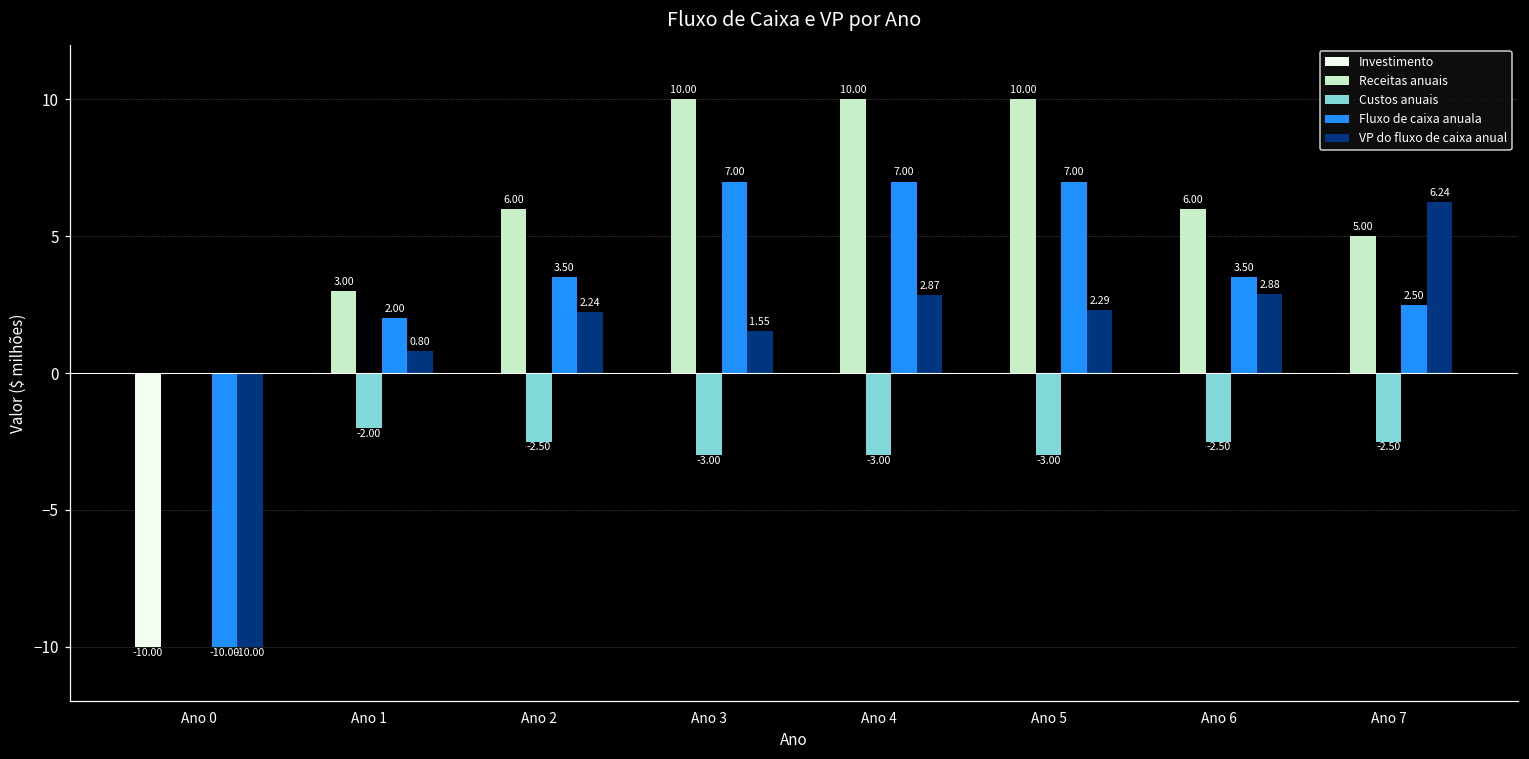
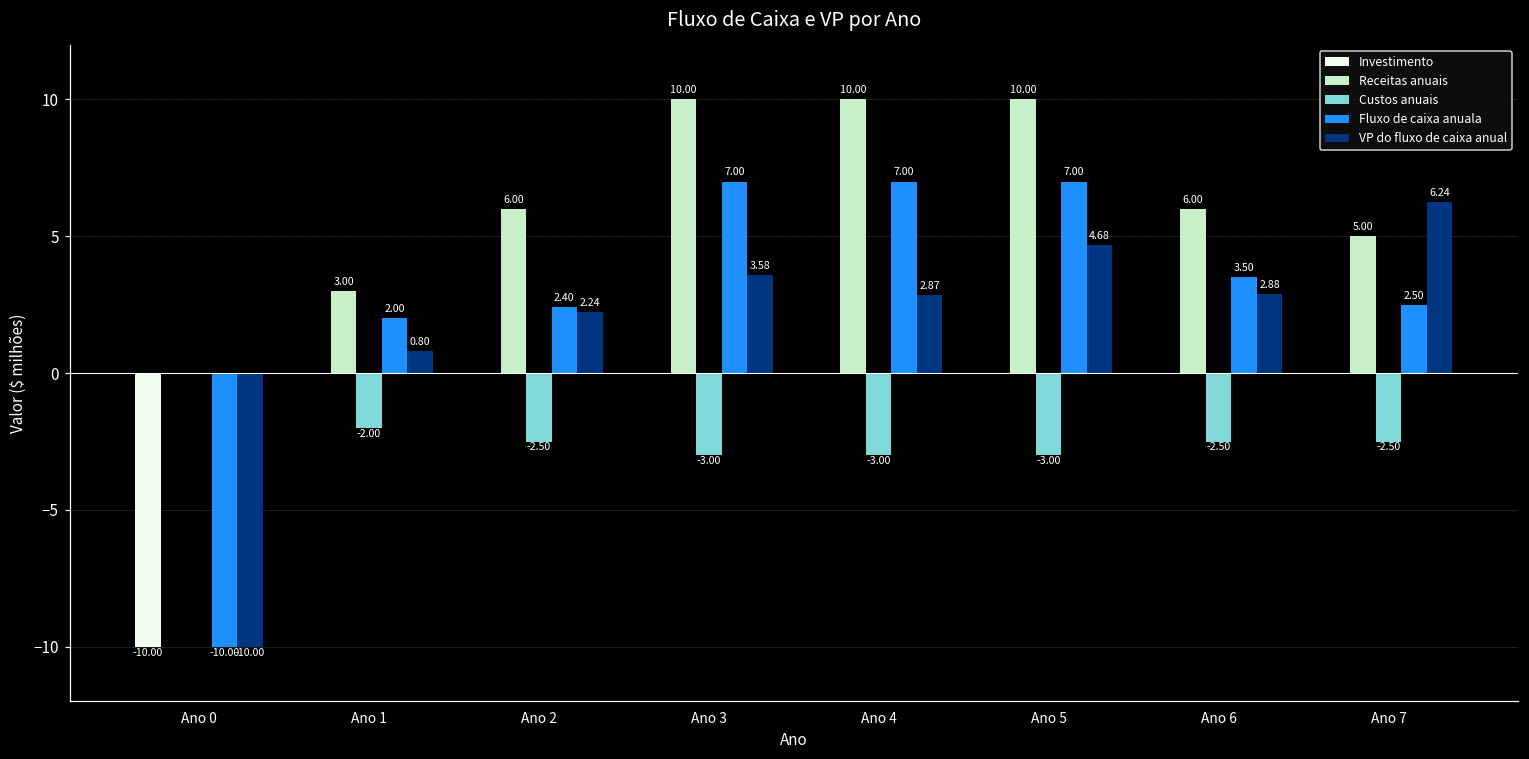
Fluxo de caixa anuala, Ano 2: 3.50 -> 2.40
VP do fluxo de caixa anual, Ano 3: 1.55 -> 3.58
VP do fluxo de caixa anual, Ano 5: 2.29 -> 4.68
